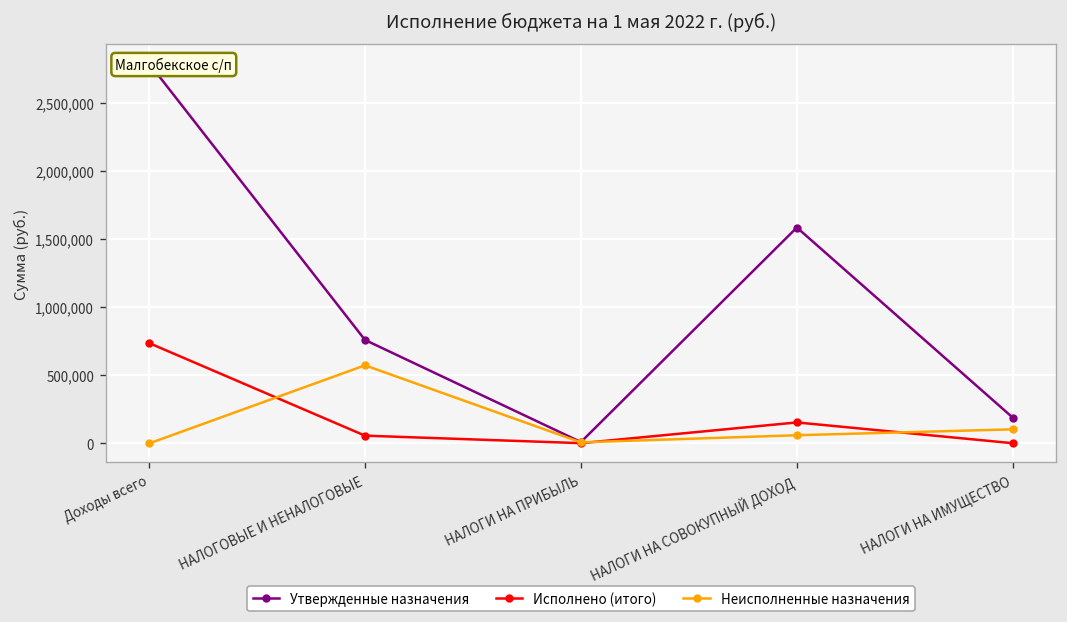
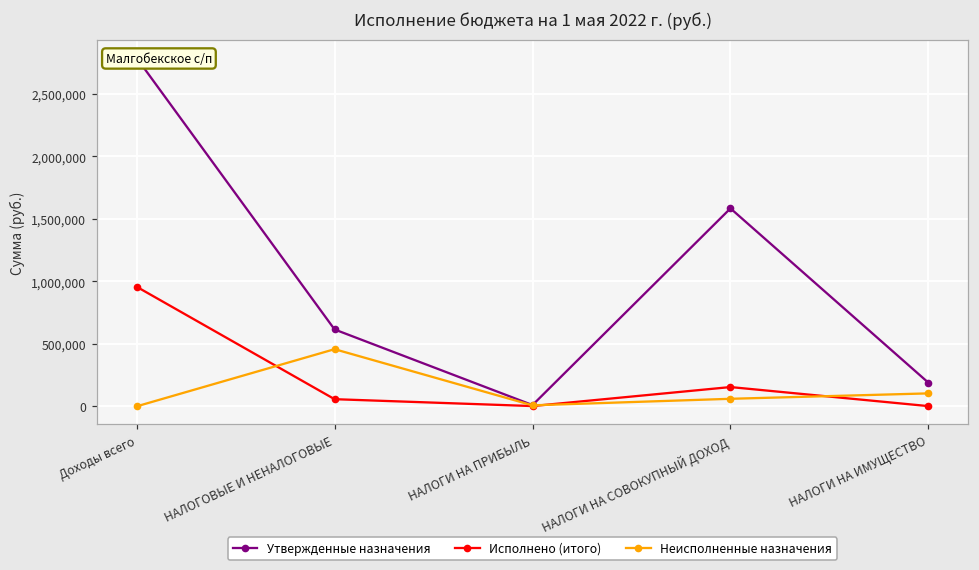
Исполнено (итого), Доходы всего: 740,000 -> 960,000
Утвержденные назначения, НАЛОГОВЫЕ И НЕНАЛОГОВЫЕ: 760,000 -> 620,000
Неисполненные назначения, НАЛОГОВЫЕ И НЕНАЛОГОВЫЕ: 570,000 -> 460,000
